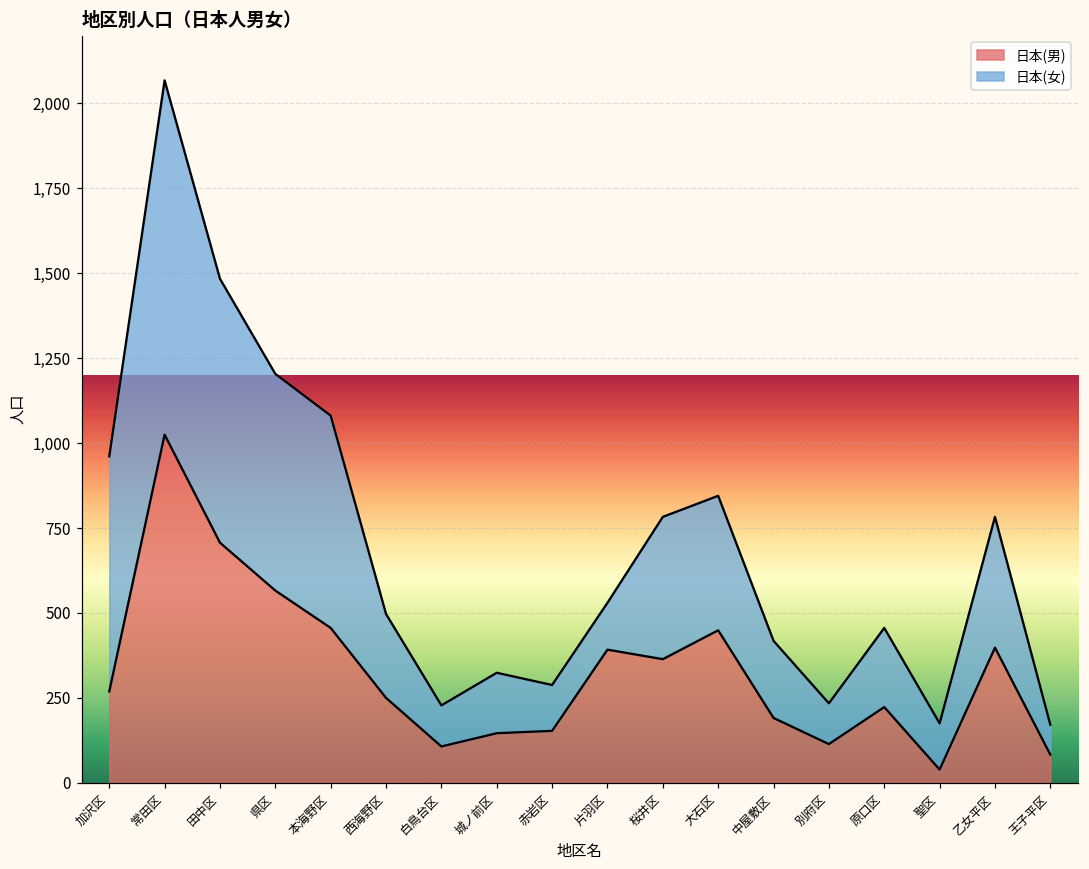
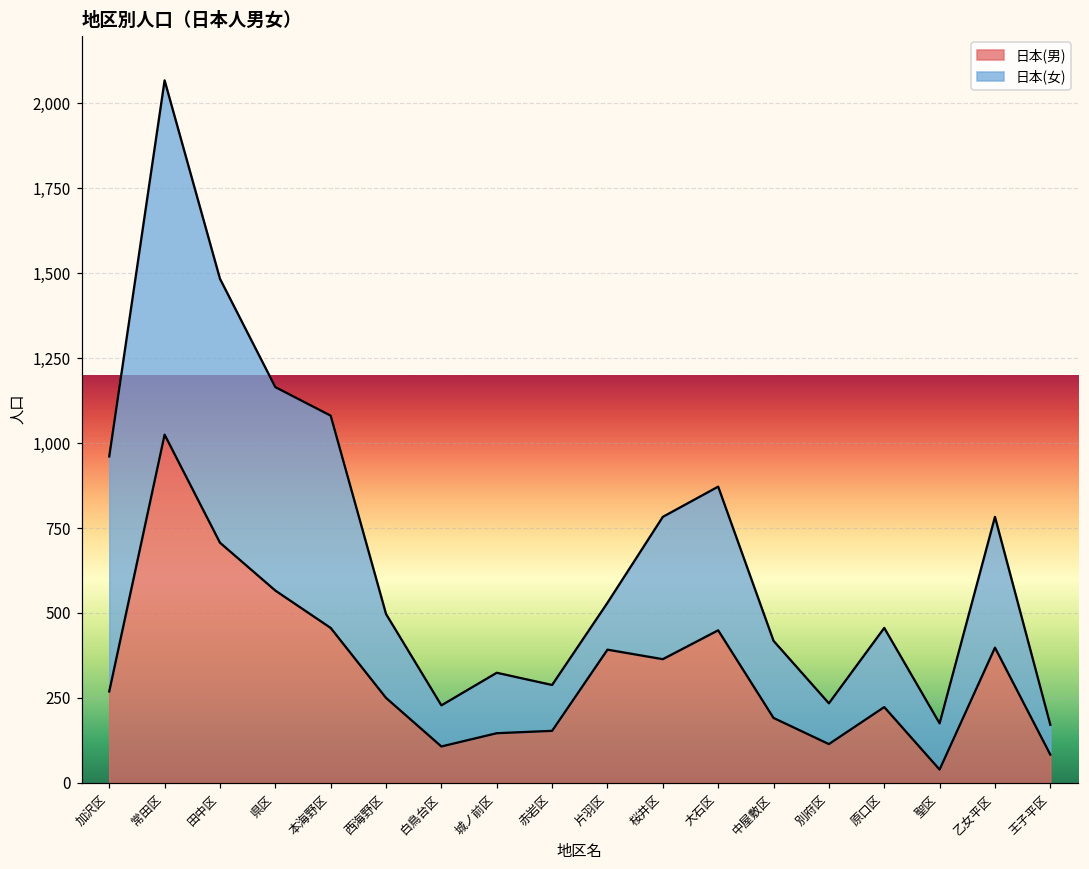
日本(女), 県区: 640 -> 600
日本(女), 大石区: 400 -> 420
